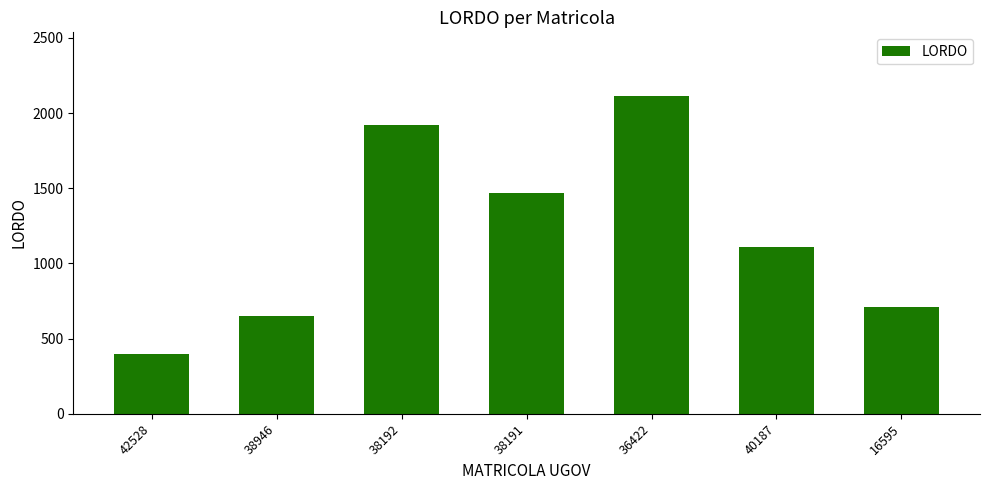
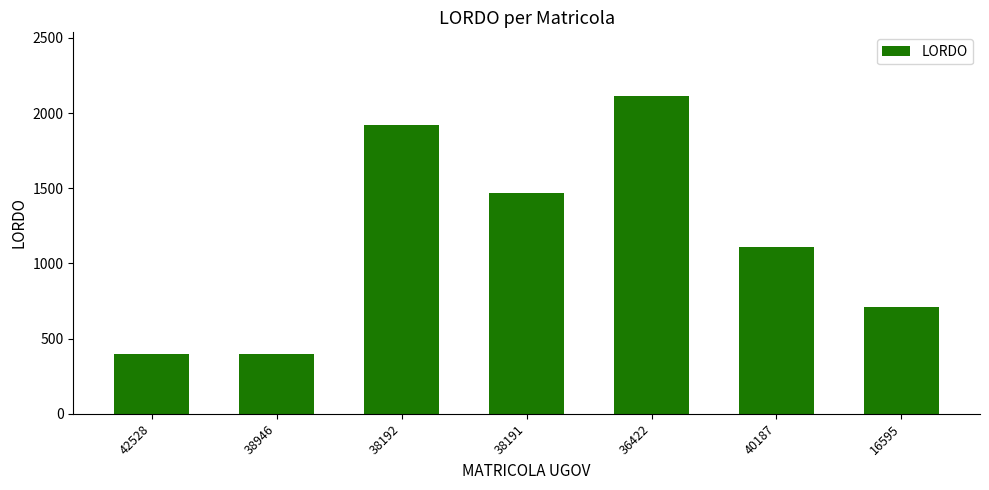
38946: 650 -> 400
